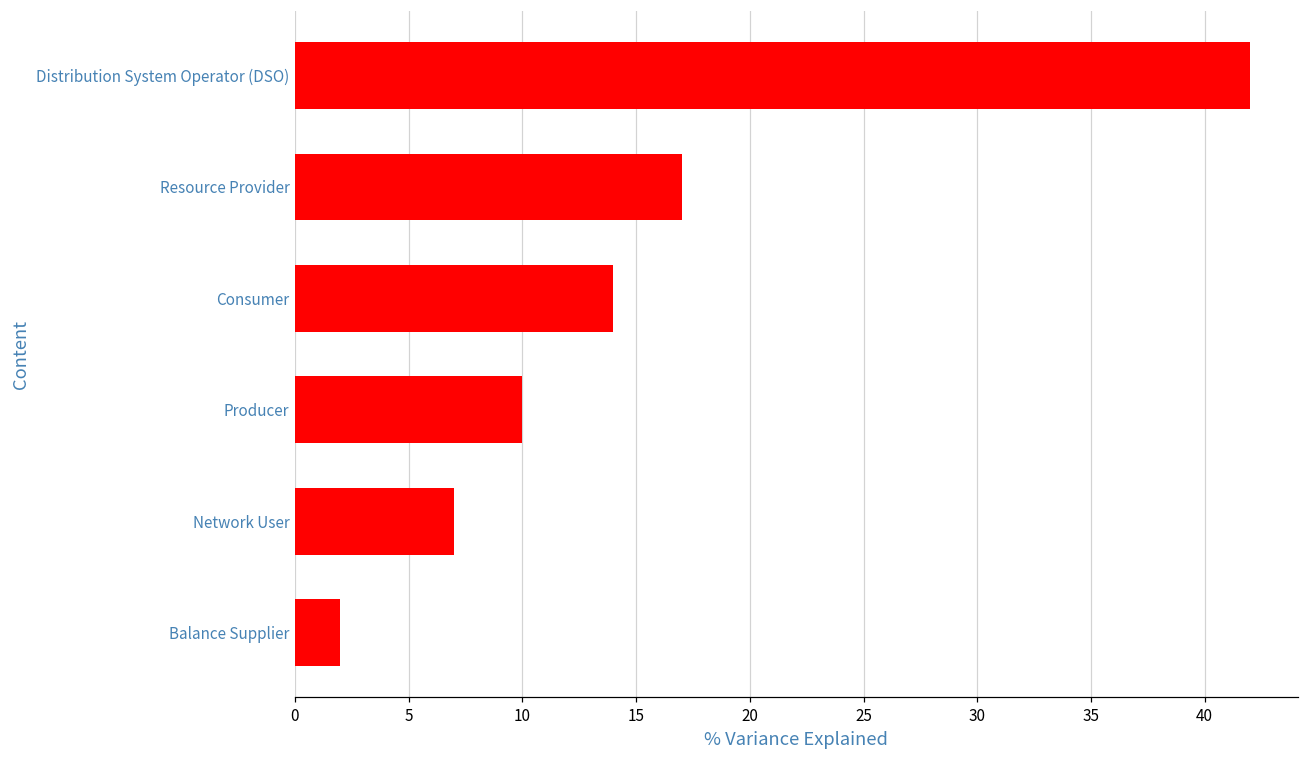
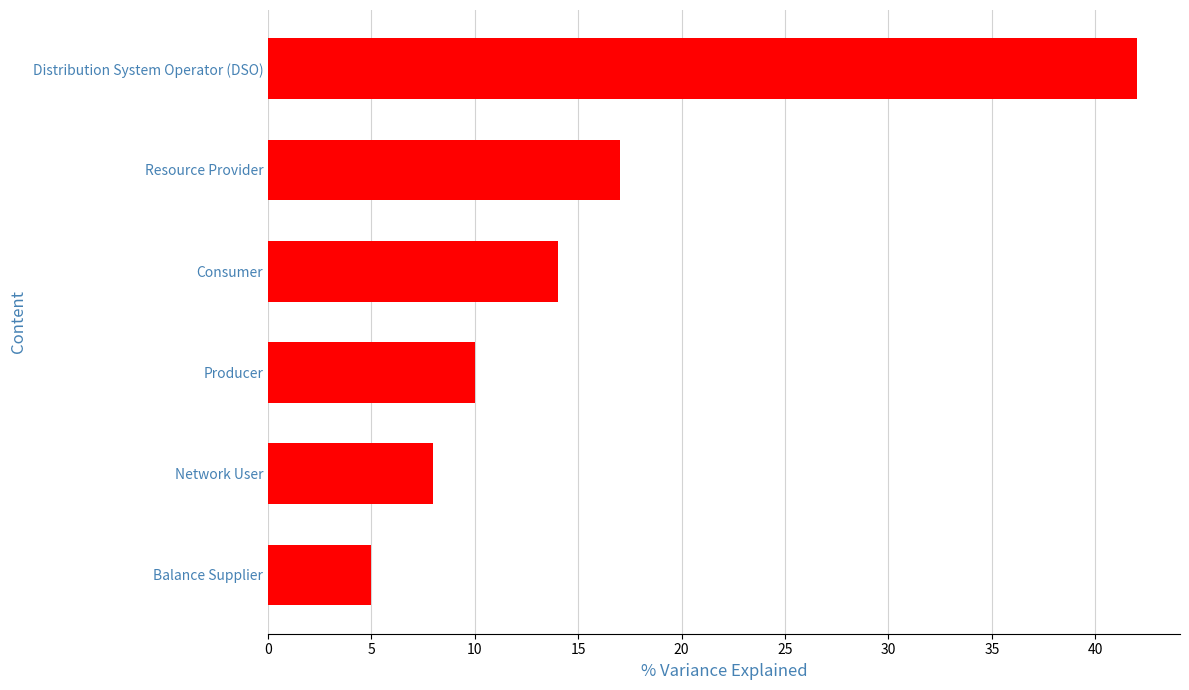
Network User: 7 -> 8
Balance Supplier: 2 -> 5
